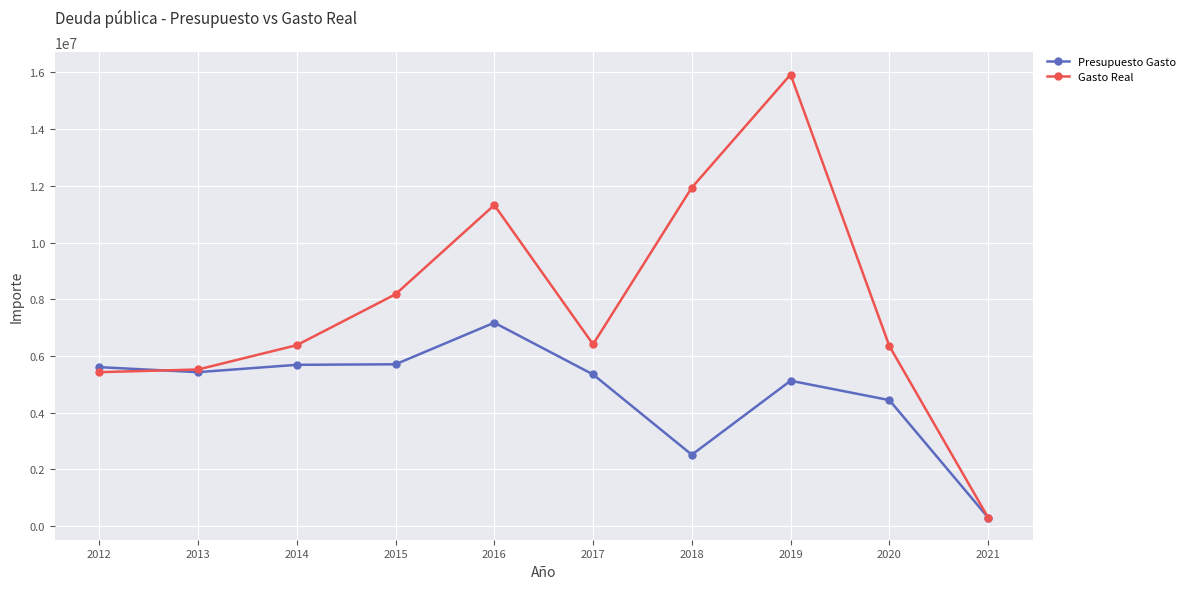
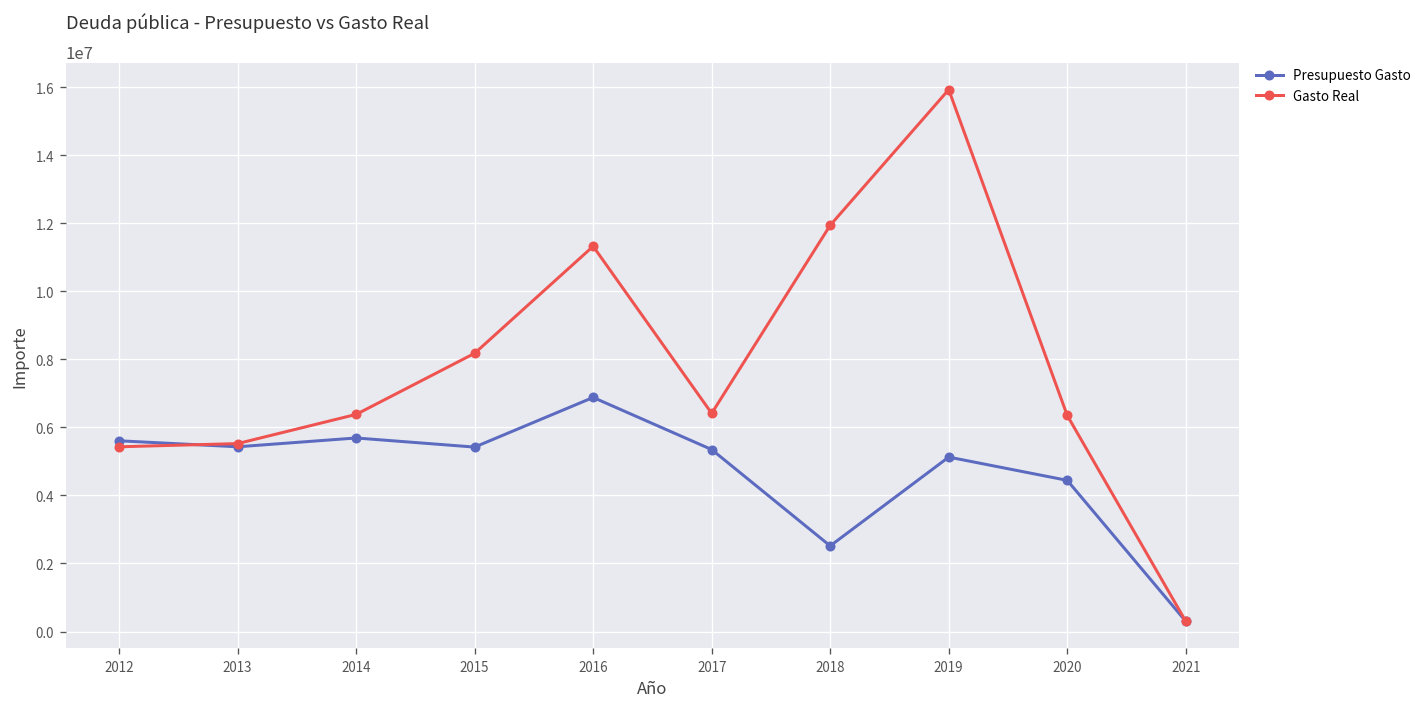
Presupuesto Gasto, 2015: 5700000 -> 5400000
Presupuesto Gasto, 2016: 7200000 -> 6900000
